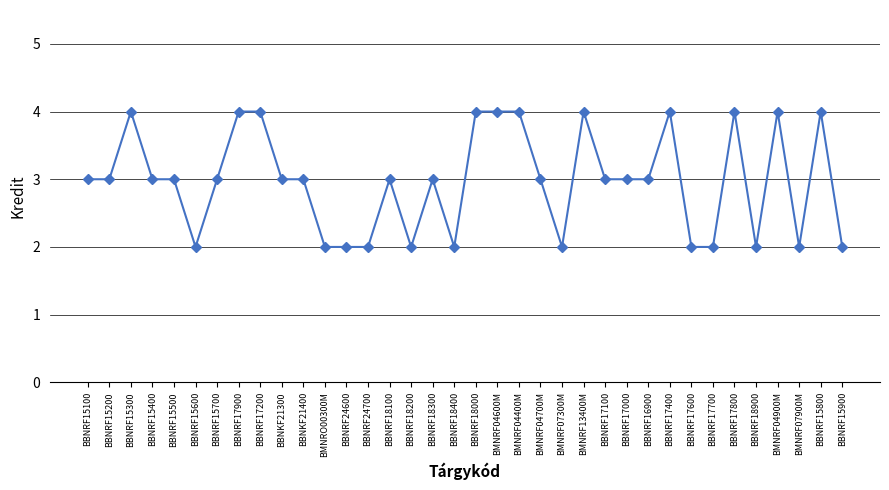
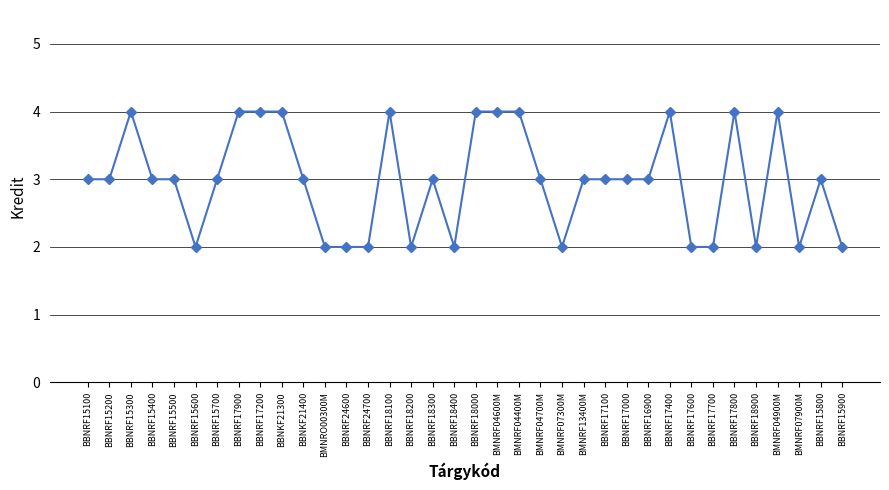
BBNKF21300: 3 -> 4
BBNRF18100: 3 -> 4
BMNRF13400M: 4 -> 3
BBNRF15800: 4 -> 3
